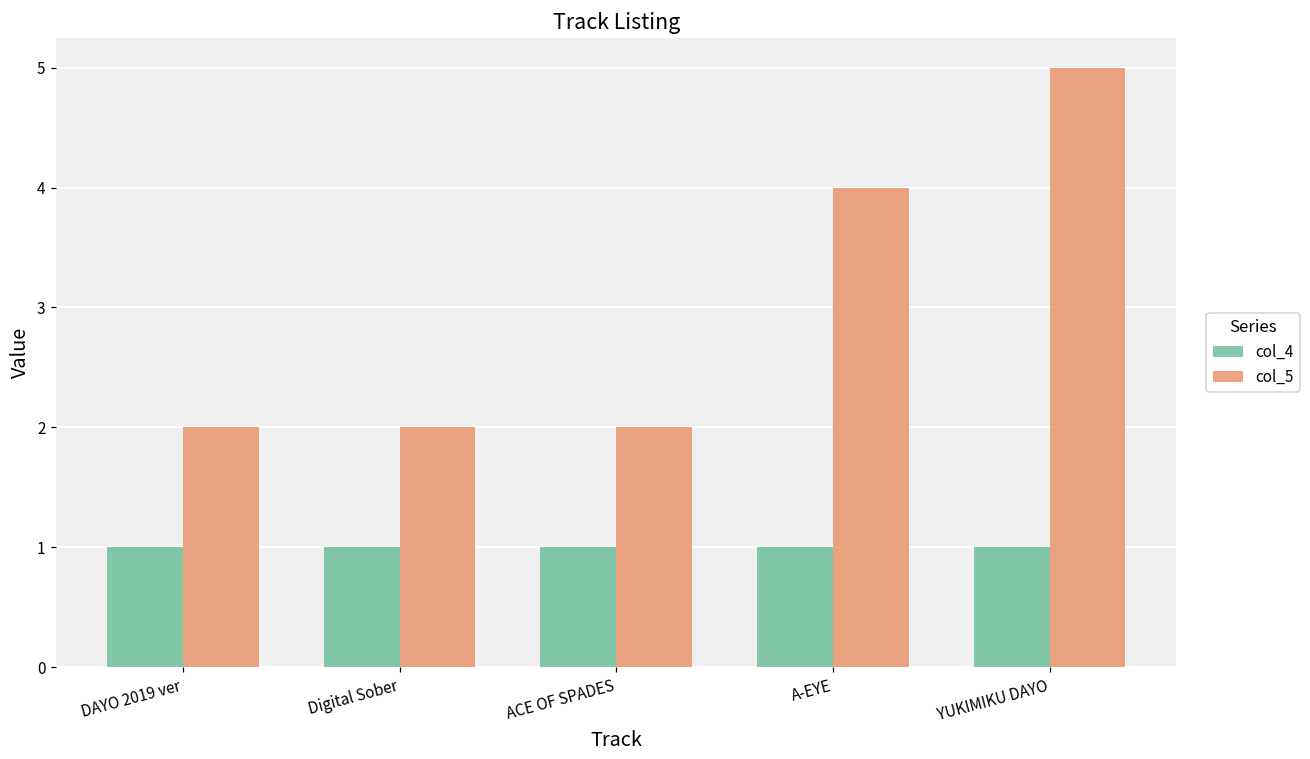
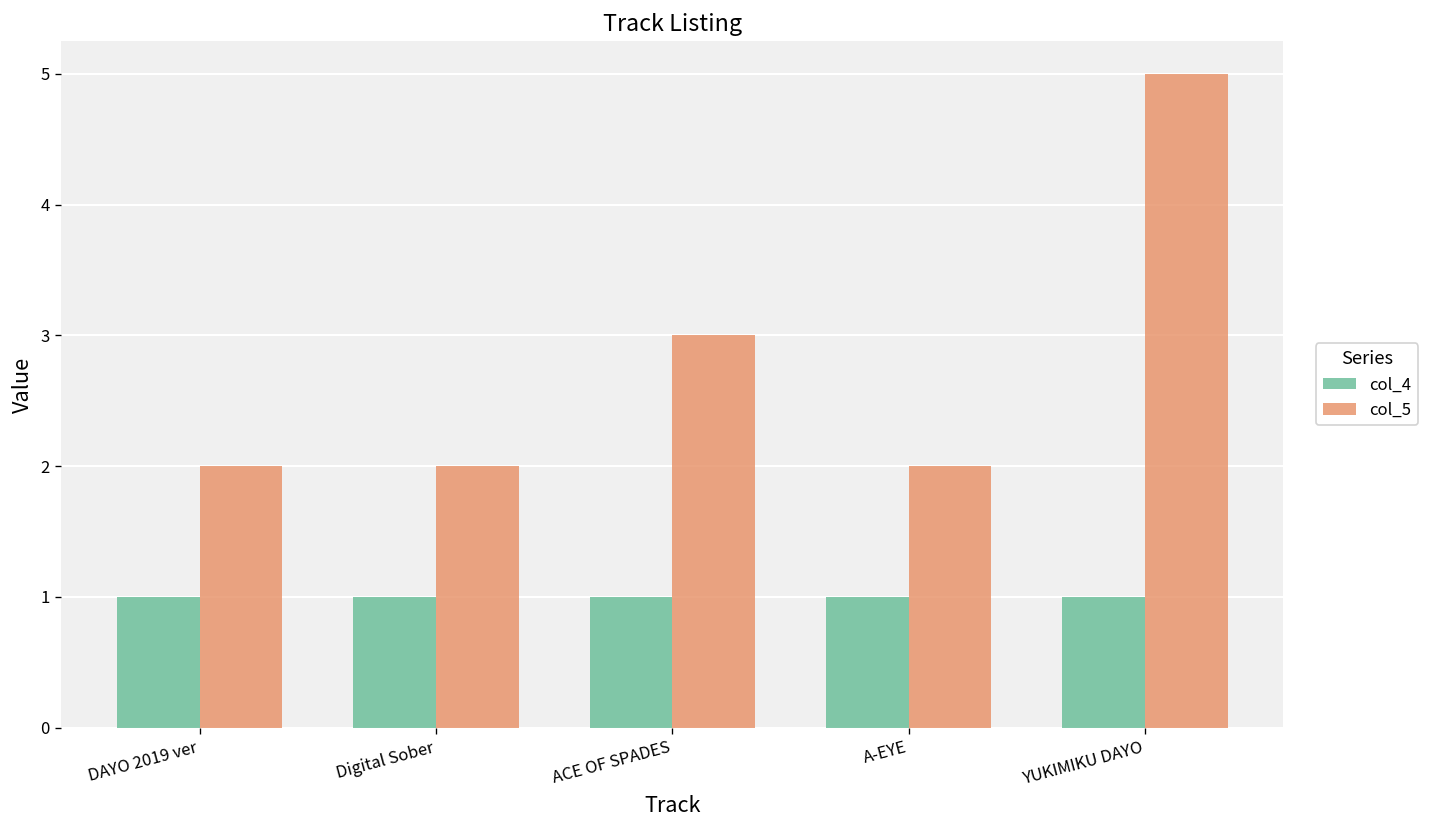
col_5, ACE OF SPADES: 2 -> 3
col_5, A-EYE: 4 -> 2
